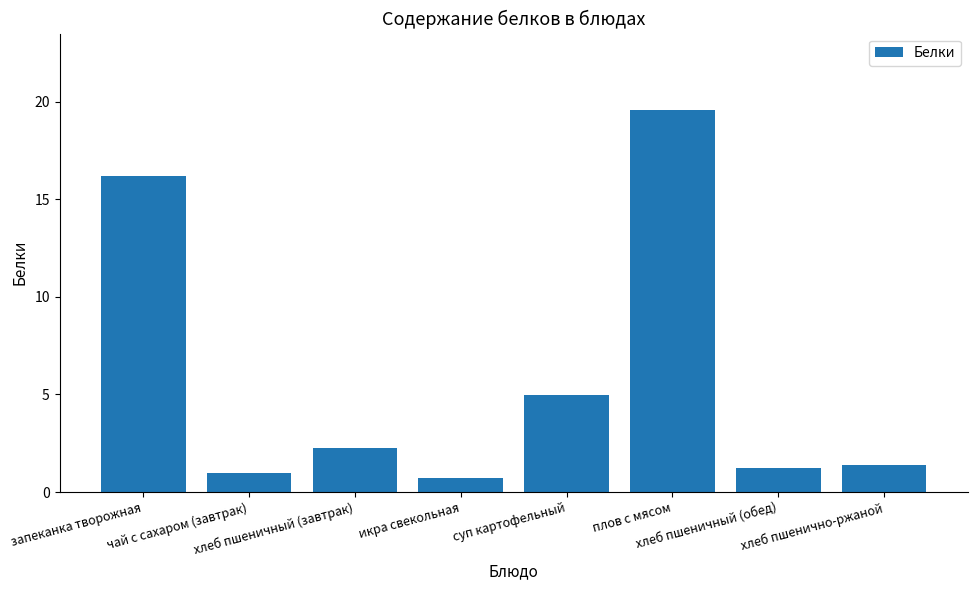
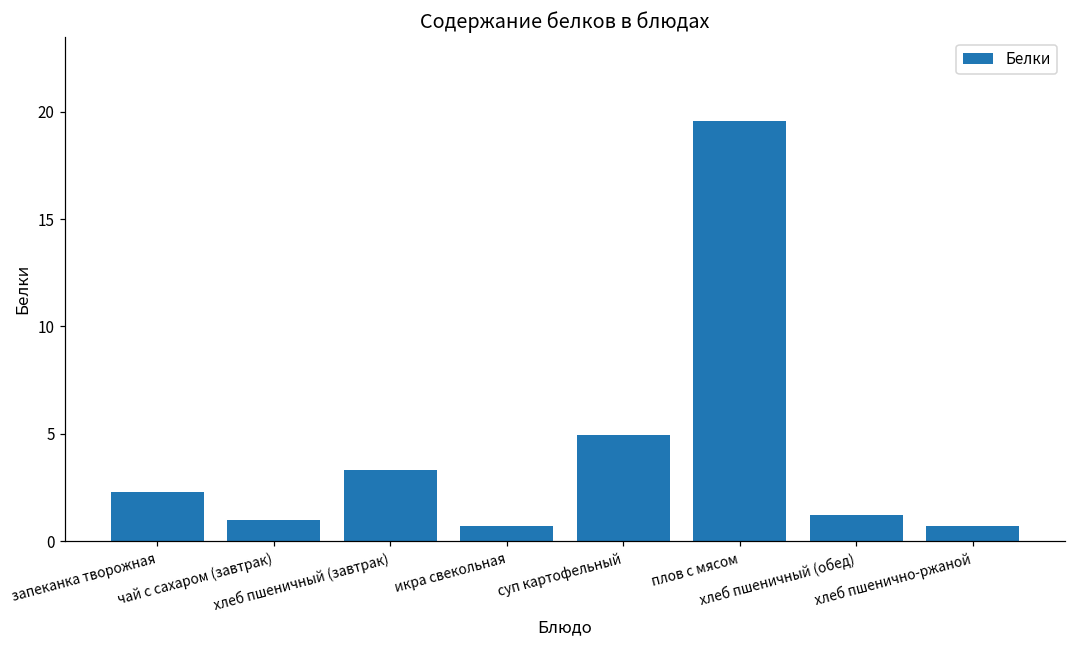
запеканка творожная: 16.2 -> 2.3
хлеб пшеничный (завтрак): 2.3 -> 3.3
хлеб пшенично-ржаной: 1.4 -> 0.7
